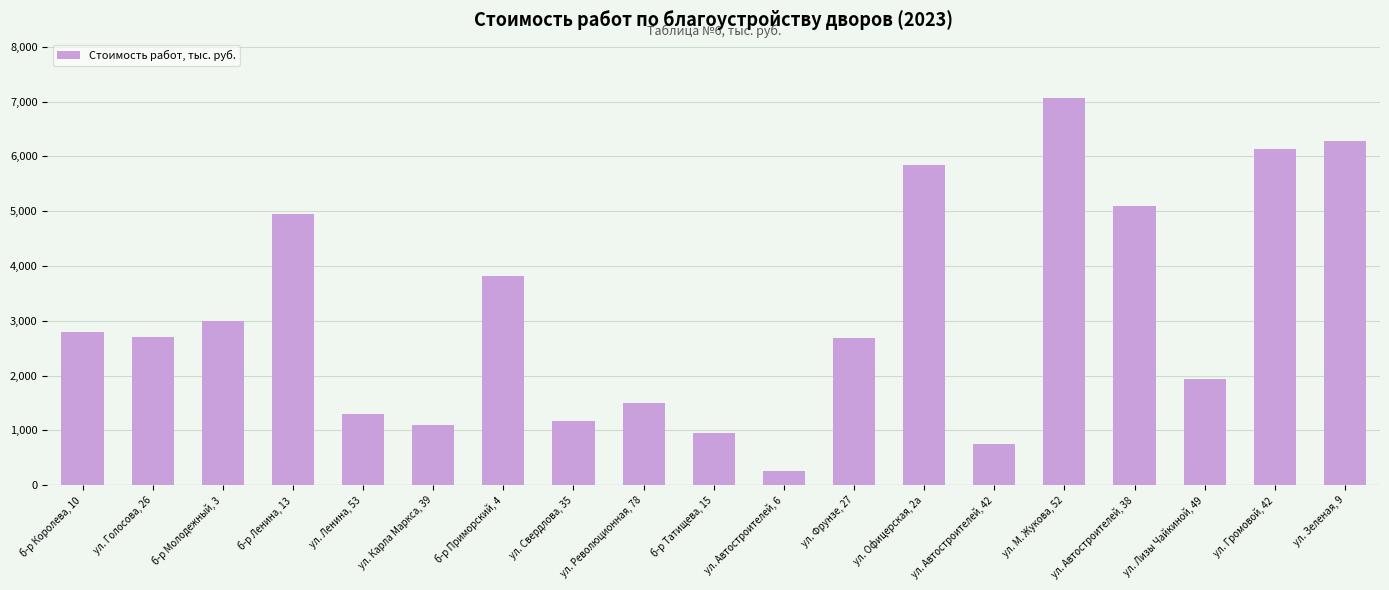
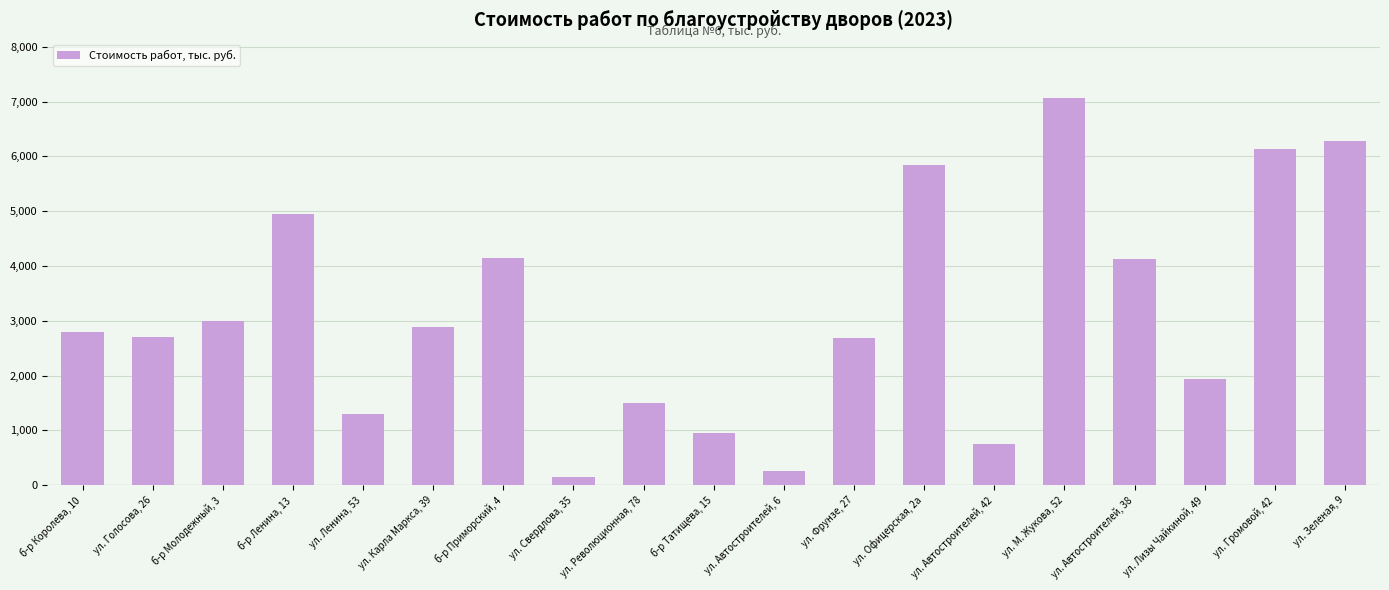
ул. Карла Маркса, 39: 1,100 -> 2,900
б-р Приморский, 4: 3,800 -> 4,200
ул. Свердлова, 35: 1,200 -> 100
ул. Автостроителей, 38: 5,100 -> 4,100
